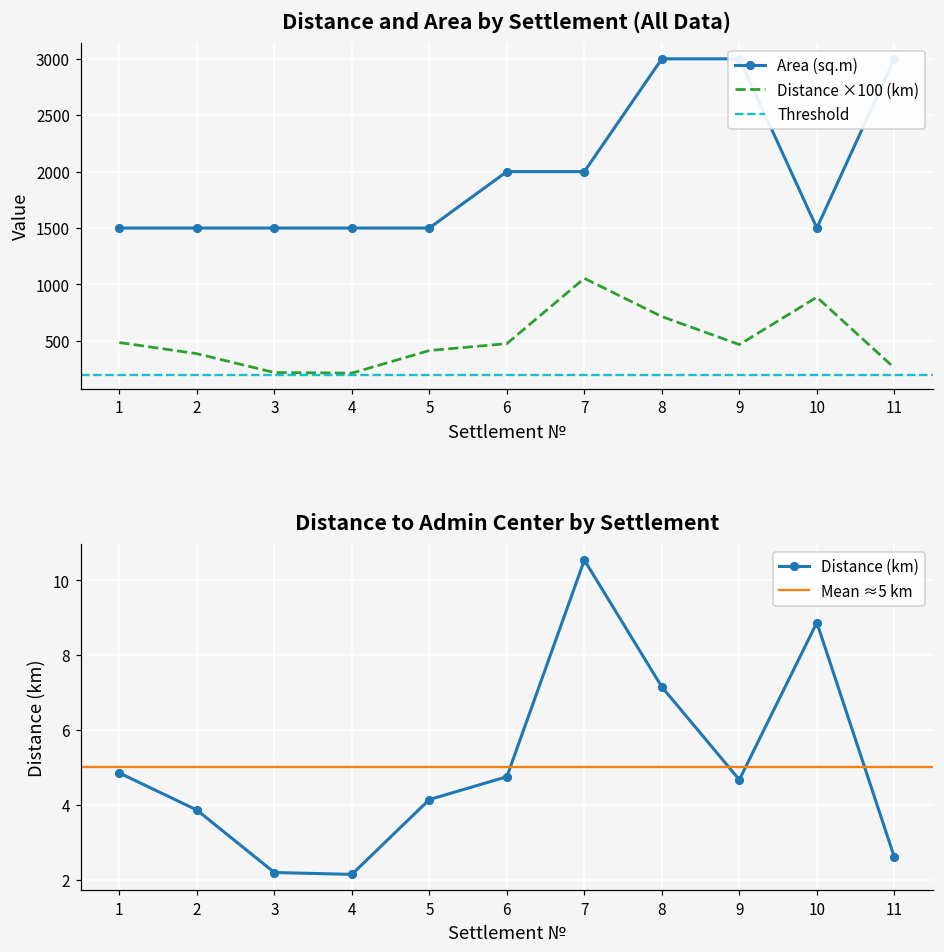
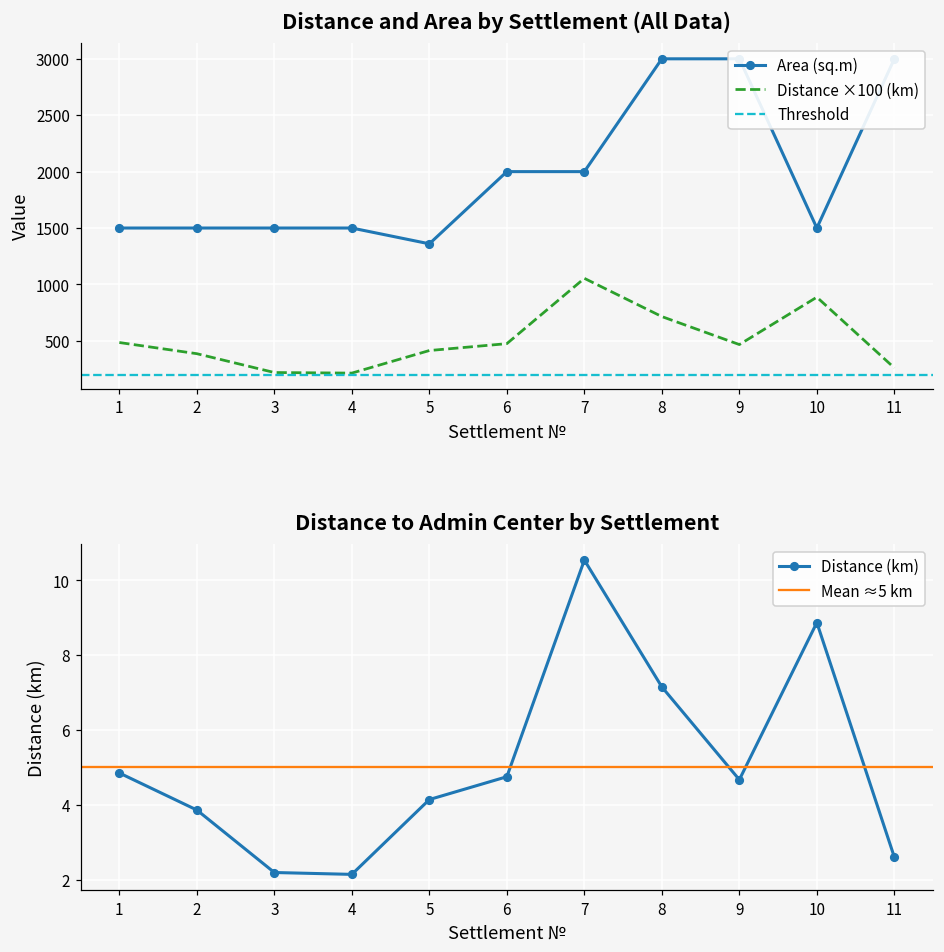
Distance and Area by Settlement (All Data), Area (sq.m), 5: 1500 -> 1360
